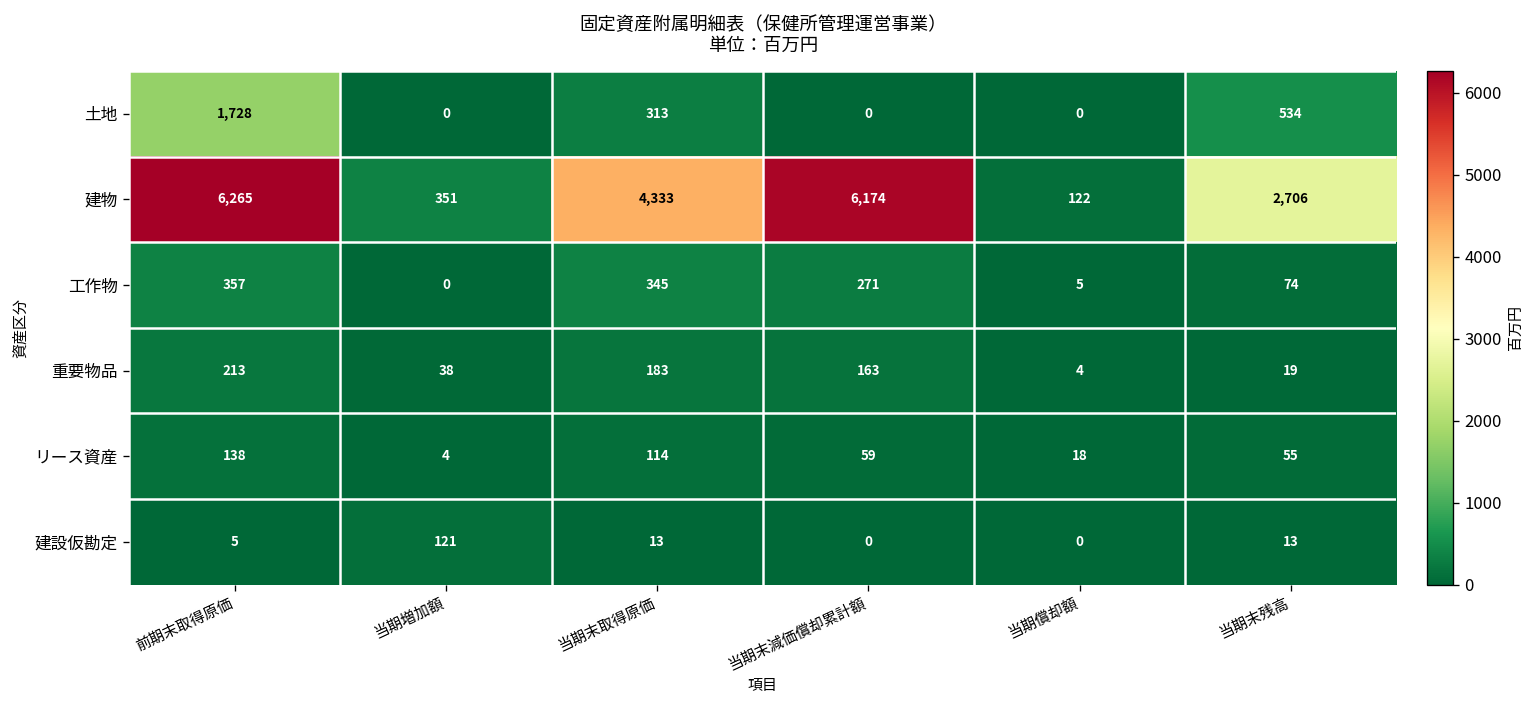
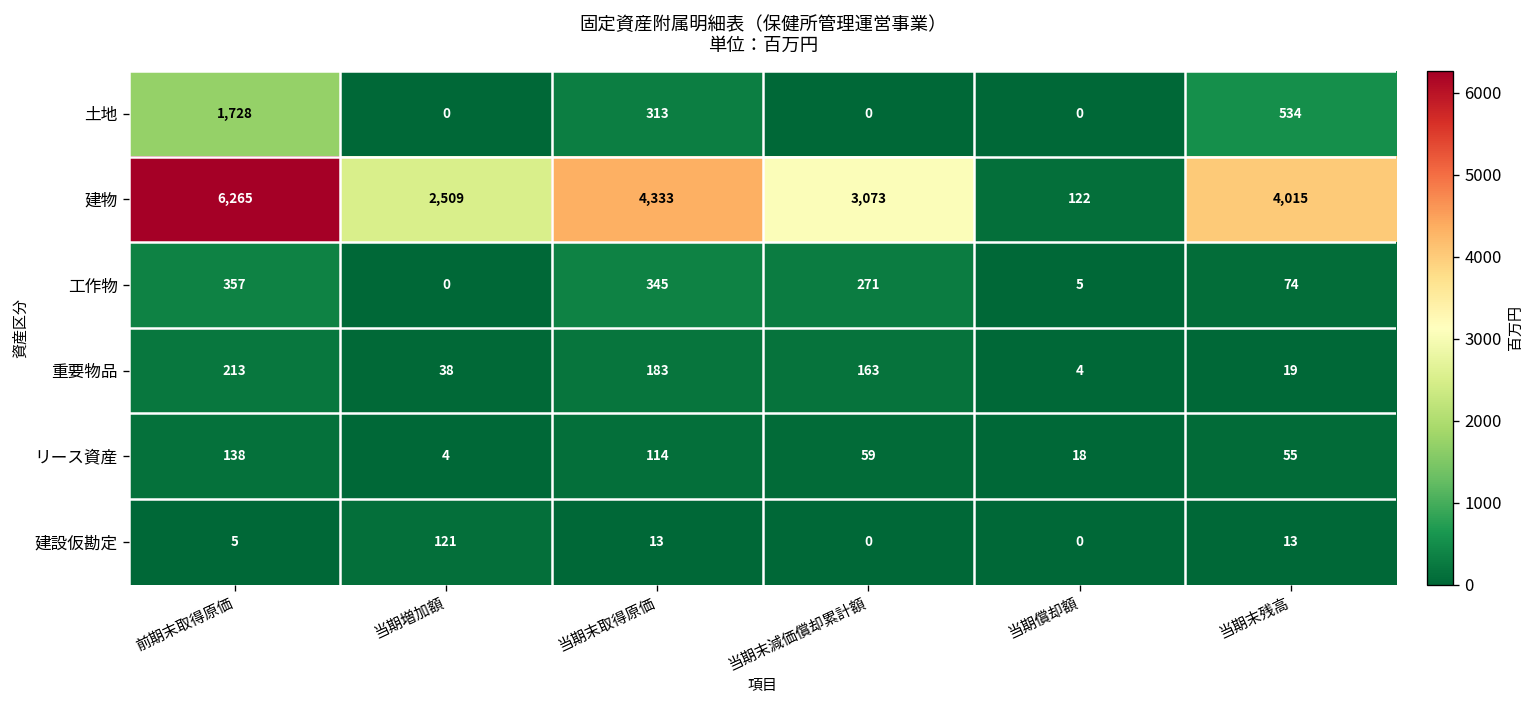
建物, 当期増加額: 351 -> 2,509
建物, 当期末減価償却累計額: 6,174 -> 3,073
建物, 当期末残高: 2,706 -> 4,015
